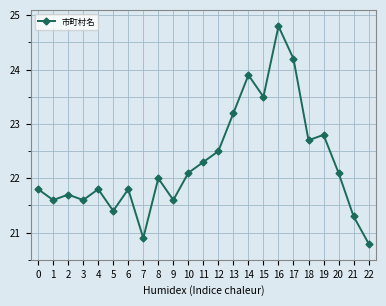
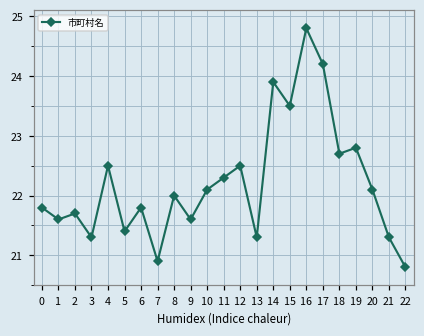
3: 21.6 -> 21.3
4: 21.8 -> 22.5
13: 23.2 -> 21.3
